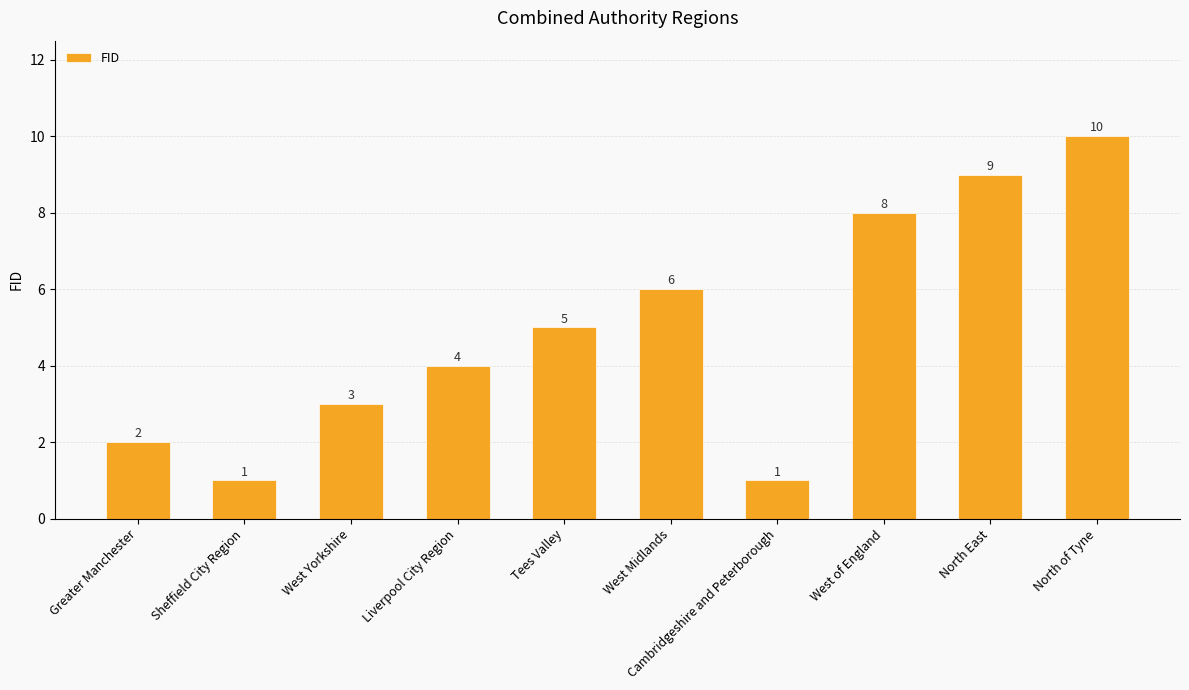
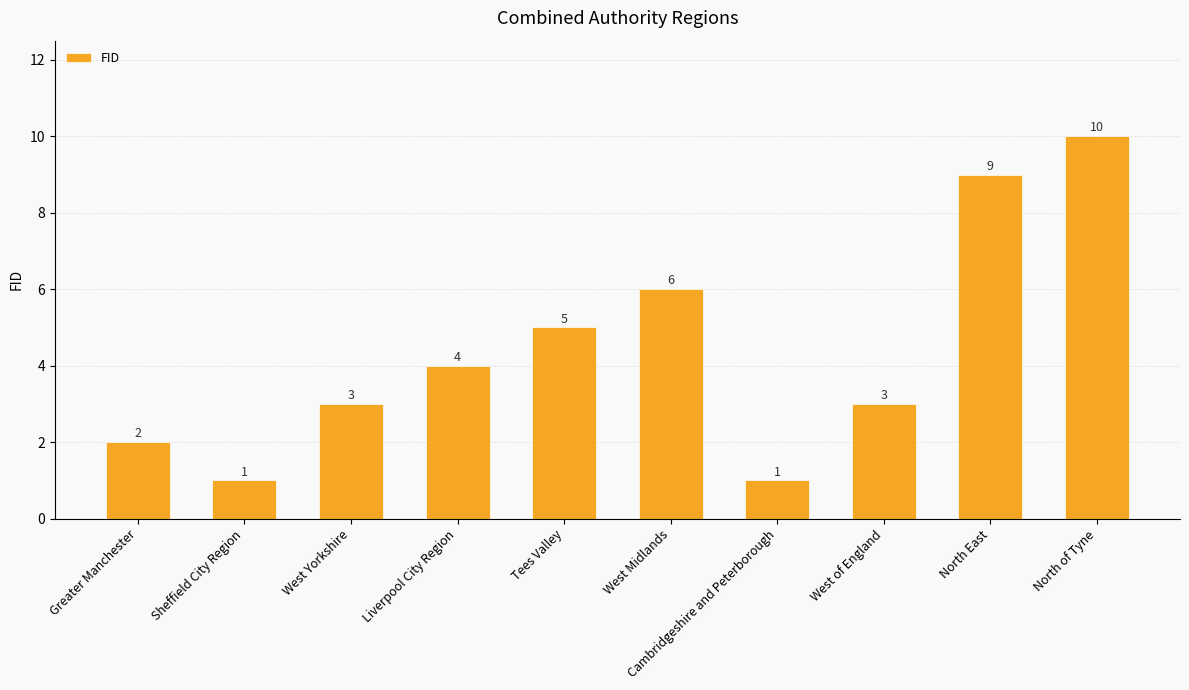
West of England: 8 -> 3
